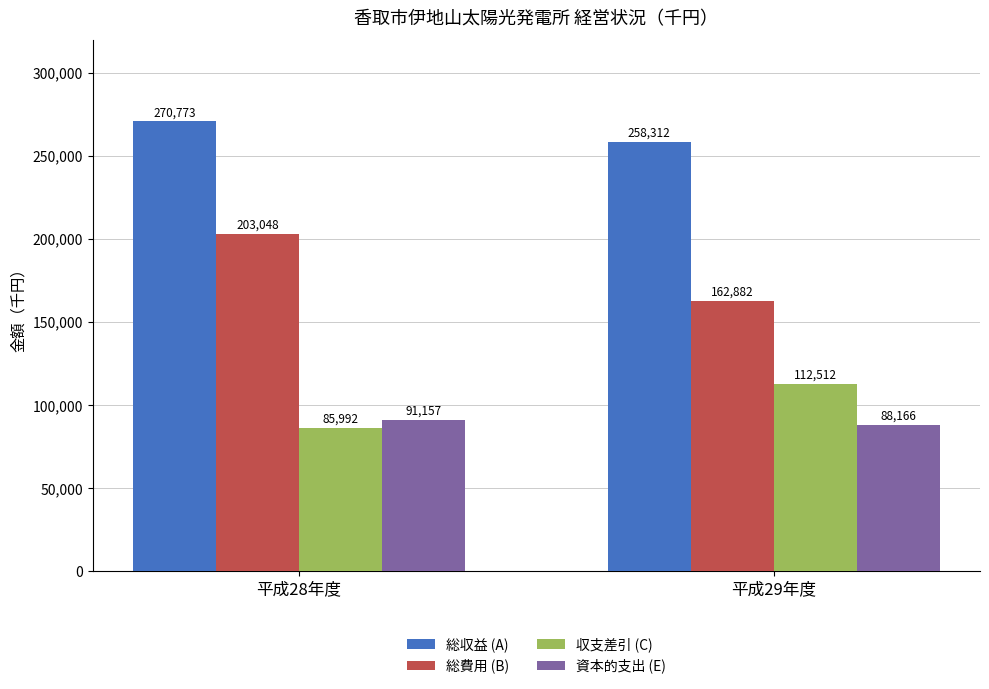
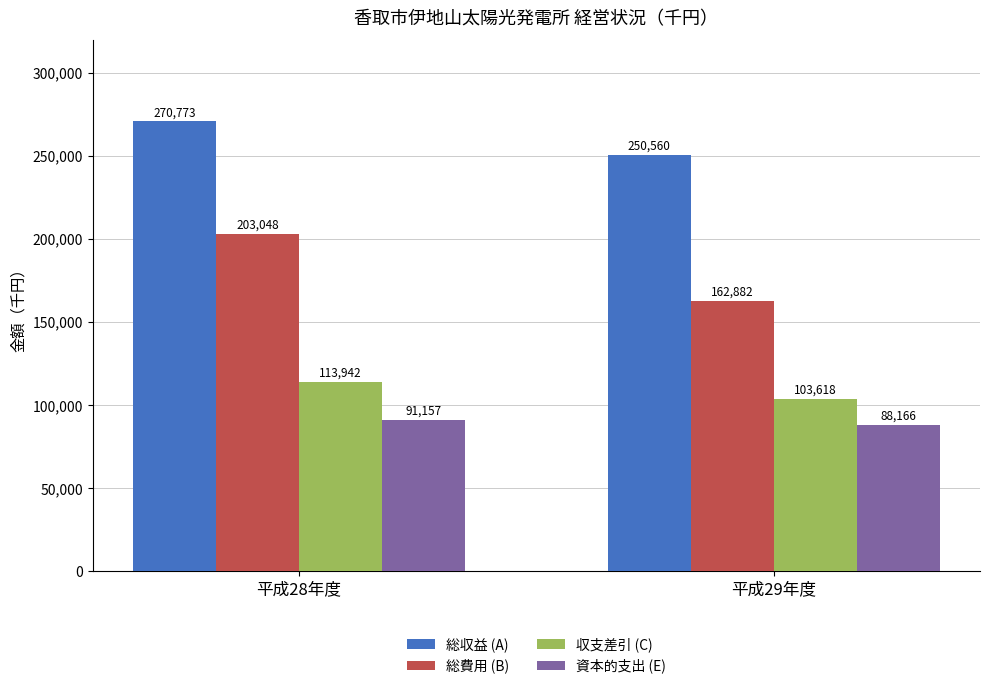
収支差引 (C), 平成28年度: 85,992 -> 113,942
総収益 (A), 平成29年度: 258,312 -> 250,560
収支差引 (C), 平成29年度: 112,512 -> 103,618
